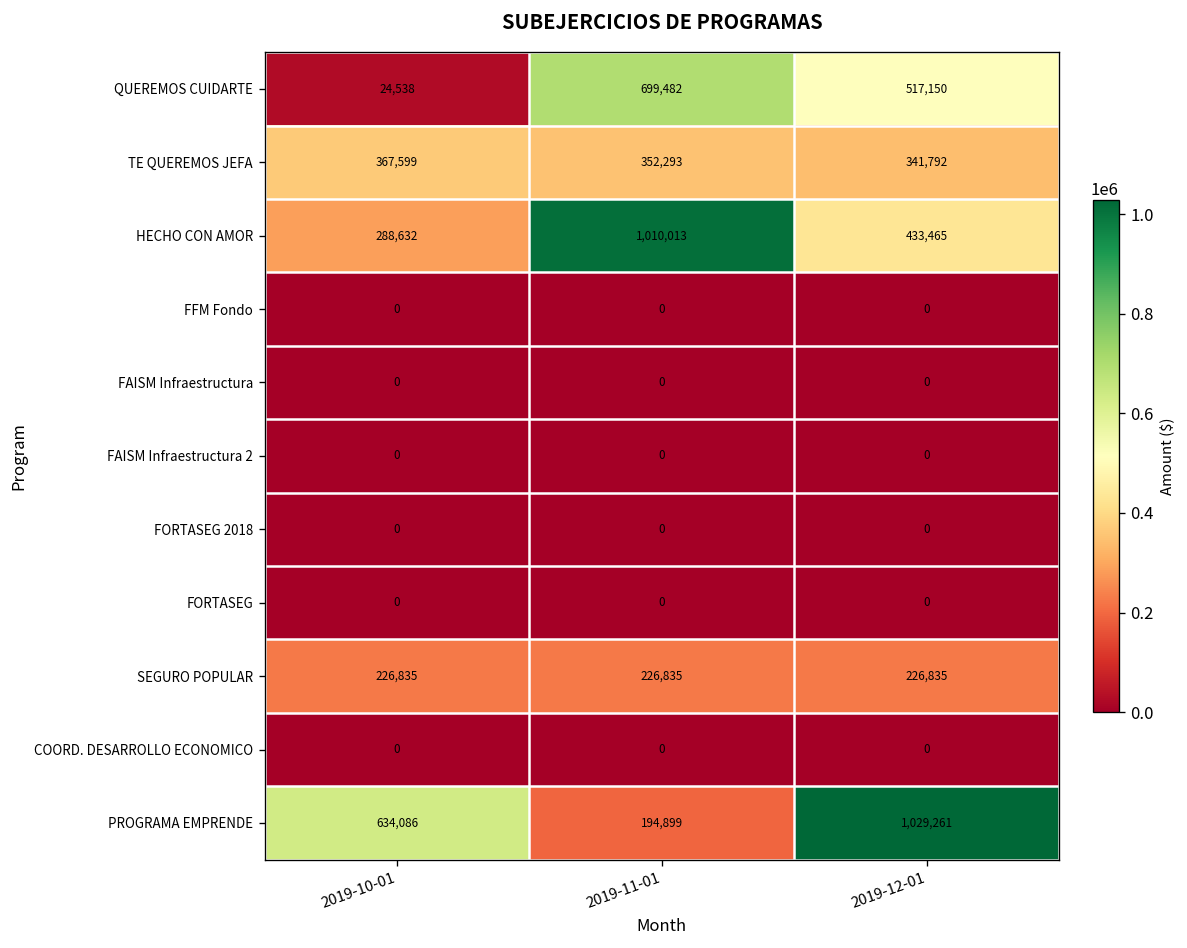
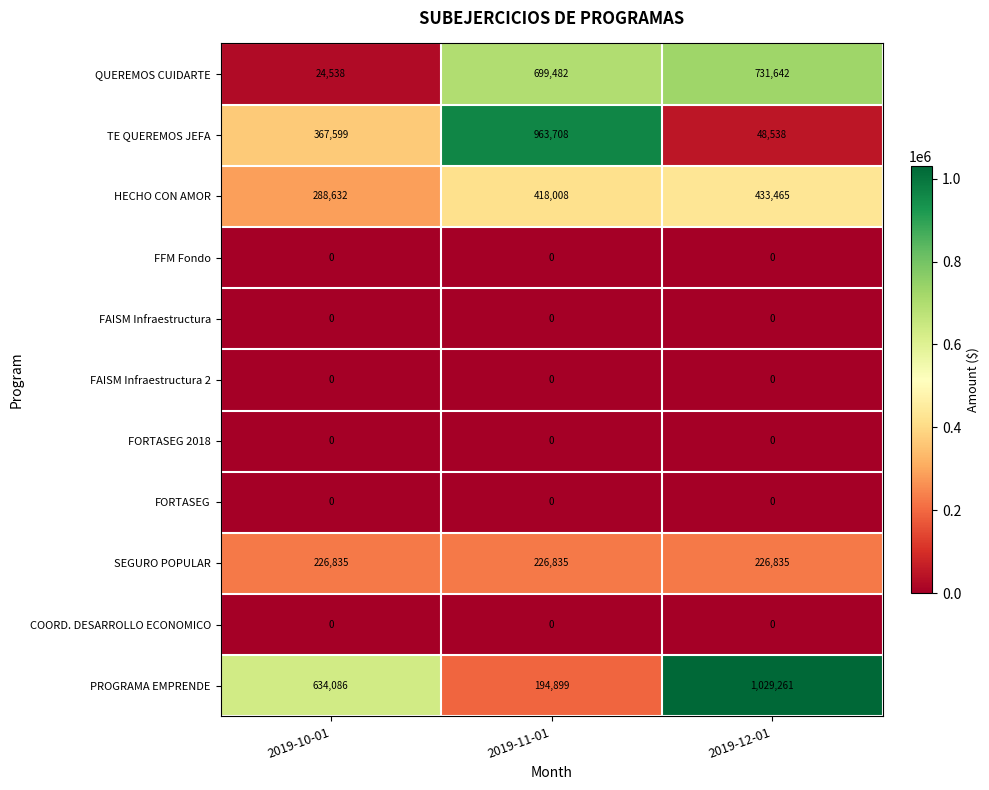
QUEREMOS CUIDARTE, 2019-12-01: 517,150 -> 731,642
TE QUEREMOS JEFA, 2019-11-01: 352,293 -> 963,708
TE QUEREMOS JEFA, 2019-12-01: 341,792 -> 48,538
HECHO CON AMOR, 2019-11-01: 1,010,013 -> 418,008
